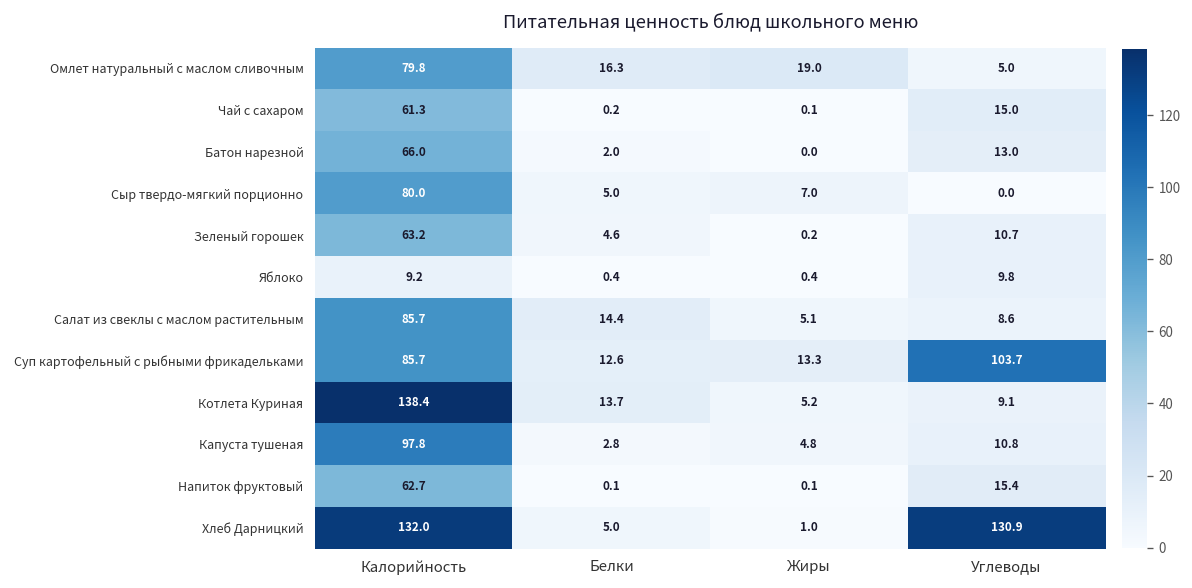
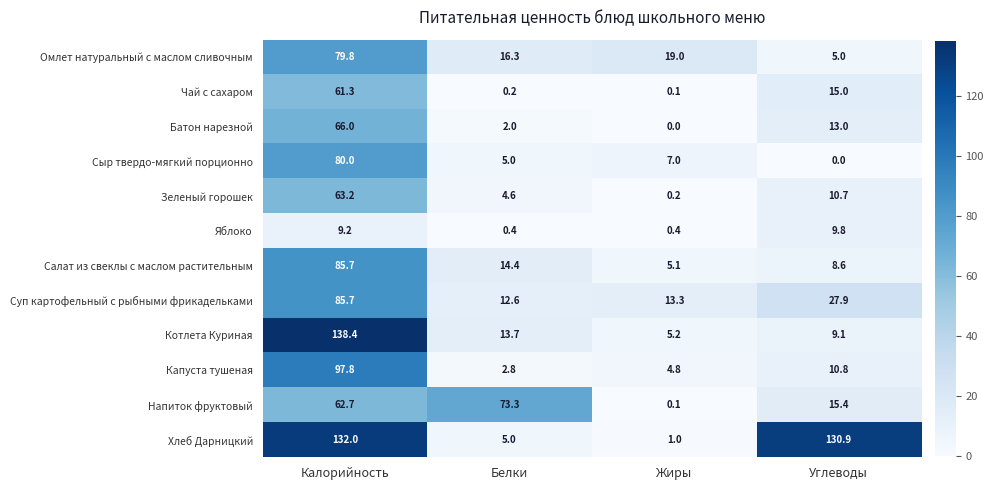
Суп картофельный с рыбными фрикадельками, Углеводы: 103.7 -> 27.9
Напиток фруктовый, Белки: 0.1 -> 73.3
